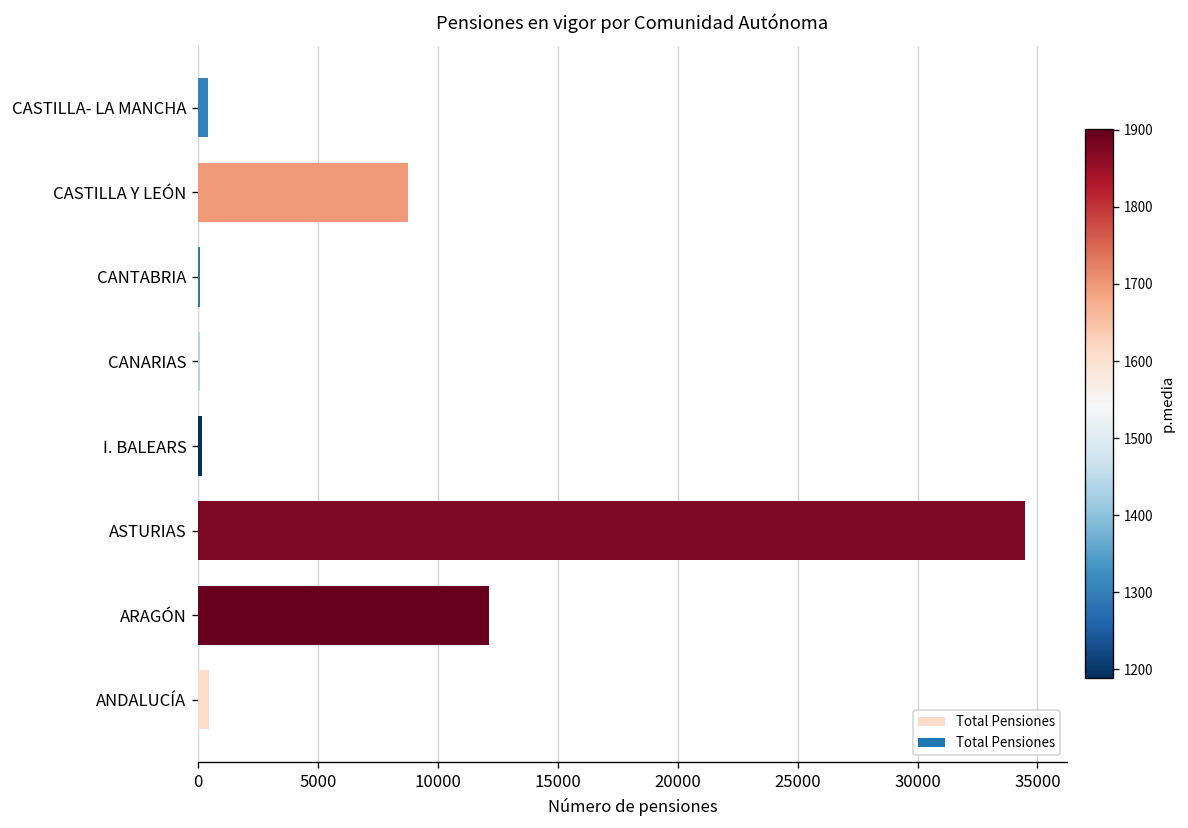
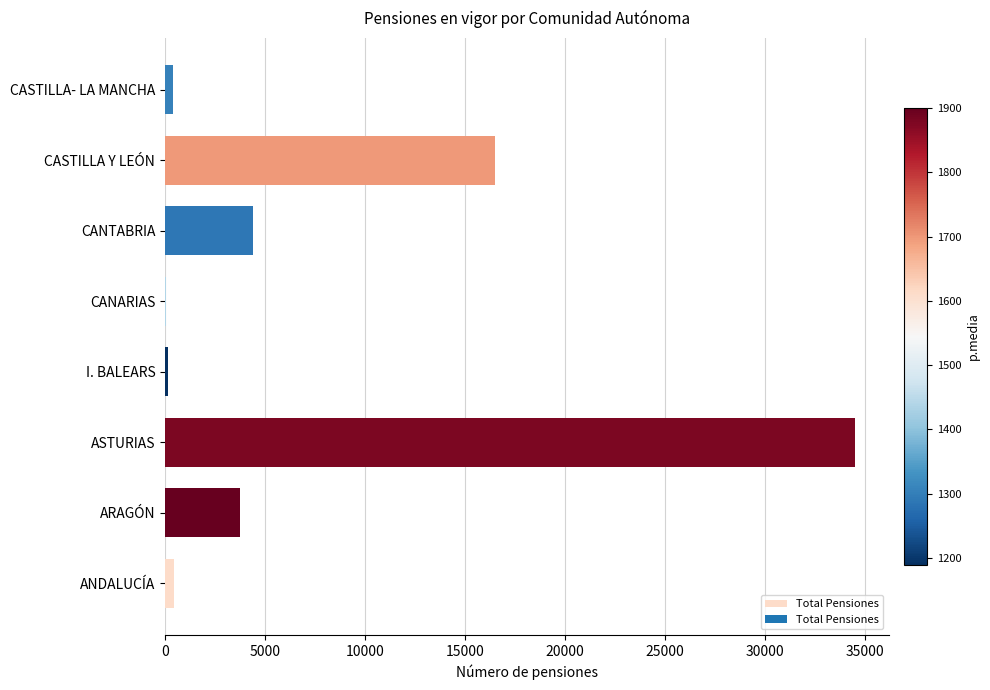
CASTILLA Y LEÓN: 8700 -> 16500
CANTABRIA: 100 -> 4400
ARAGÓN: 12100 -> 3800
